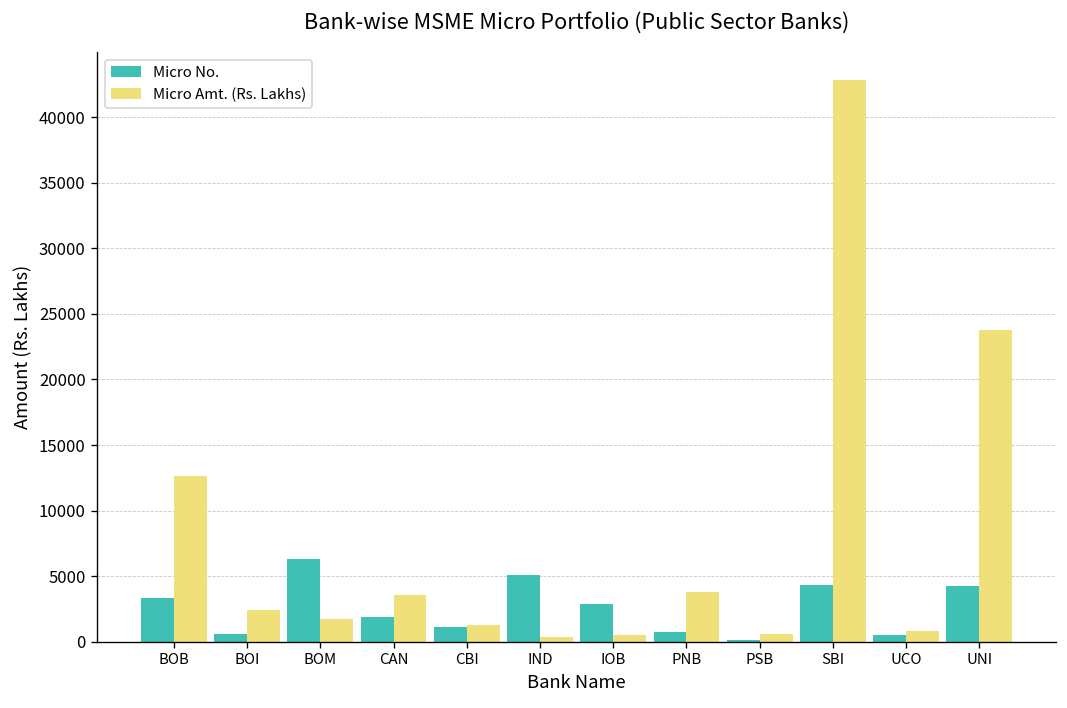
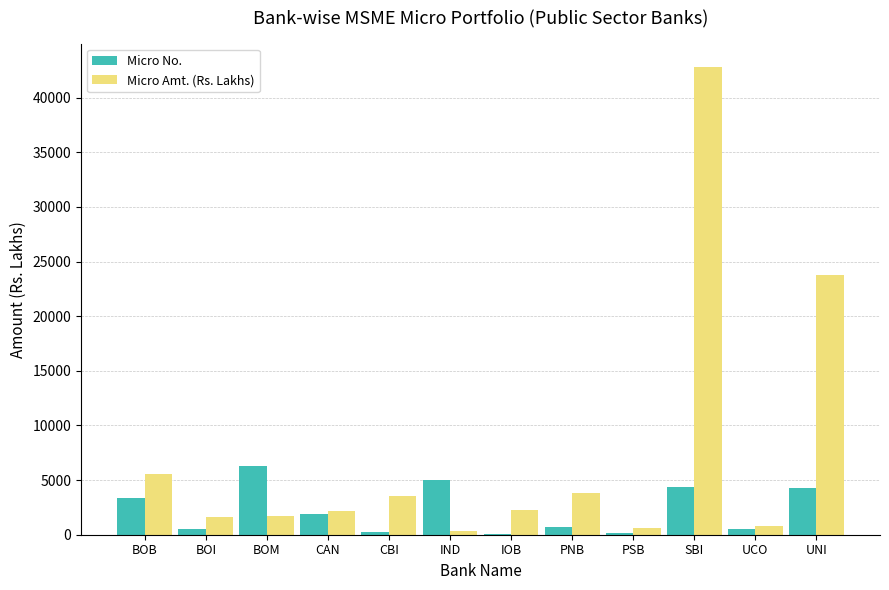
Micro Amt. (Rs. Lakhs), BOB: 12600 -> 5500
Micro Amt. (Rs. Lakhs), BOI: 2400 -> 1700
Micro Amt. (Rs. Lakhs), CAN: 3600 -> 2200
Micro No., CBI: 1100 -> 200
Micro Amt. (Rs. Lakhs), CBI: 1300 -> 3500
Micro No., IOB: 2900 -> 100
Micro Amt. (Rs. Lakhs), IOB: 500 -> 2300
